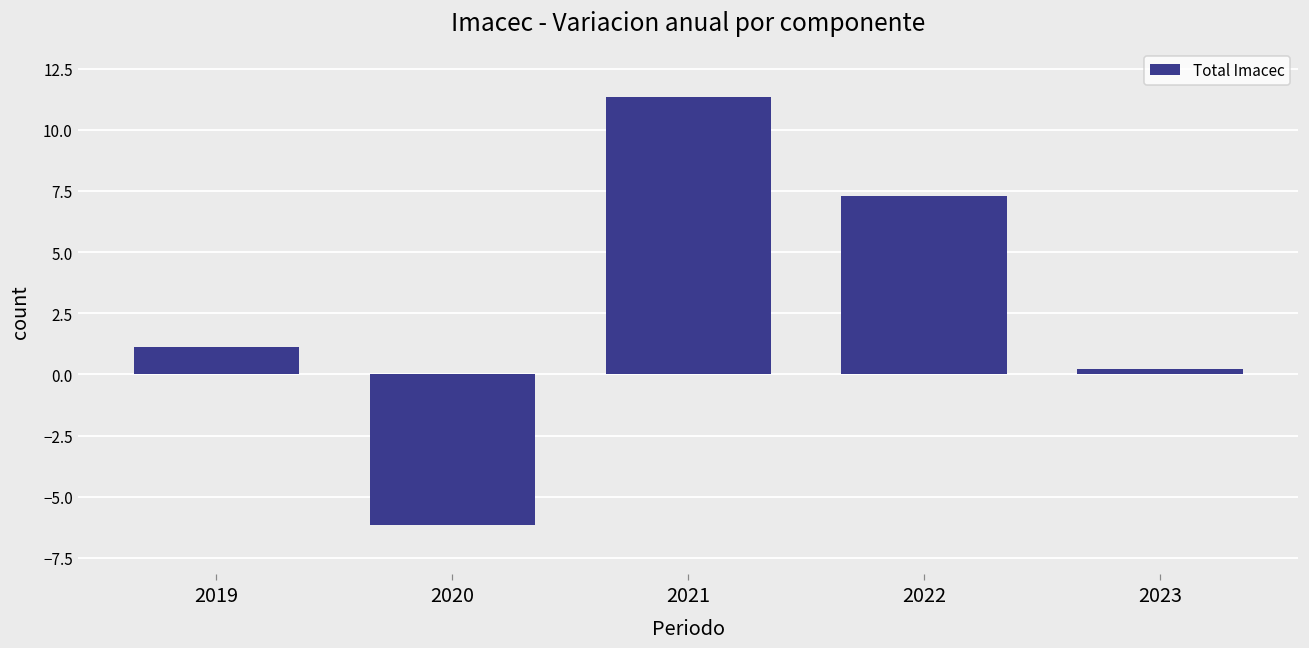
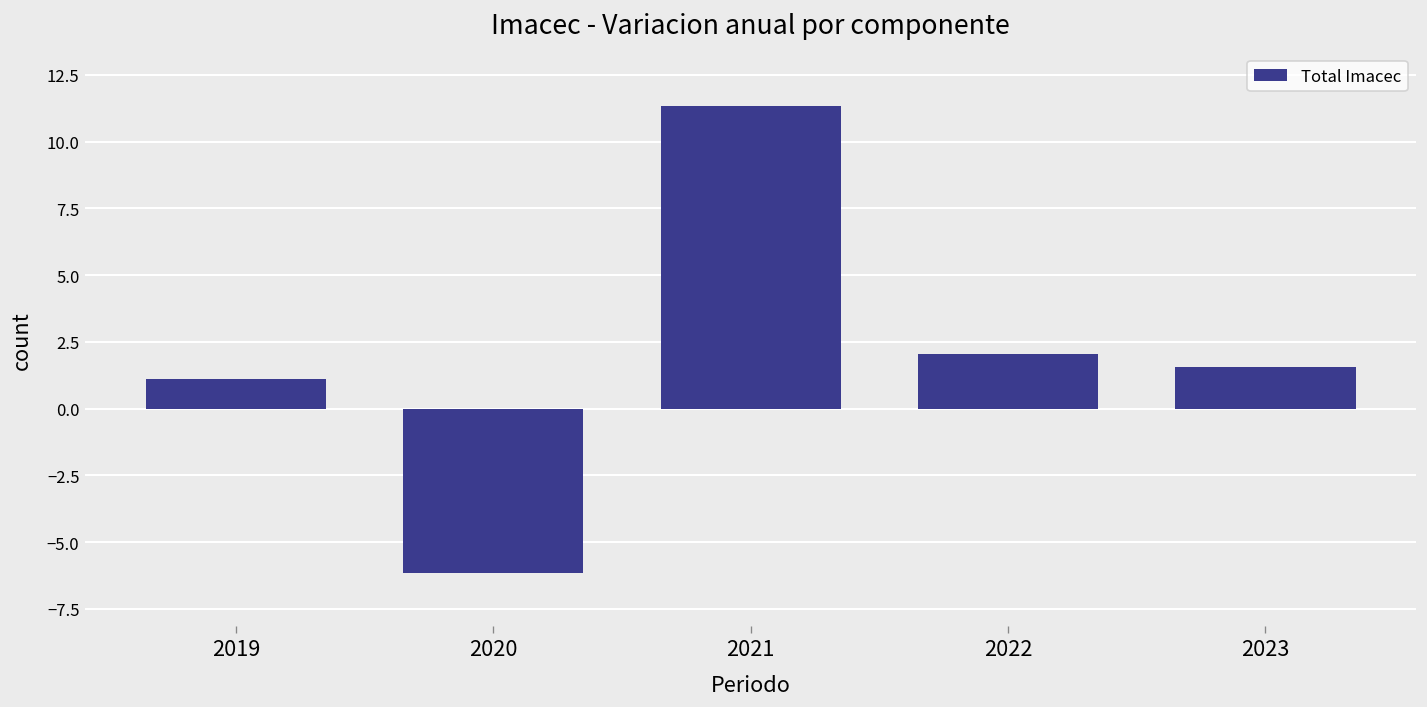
2022: 7.3 -> 2.1
2023: 0.2 -> 1.6
